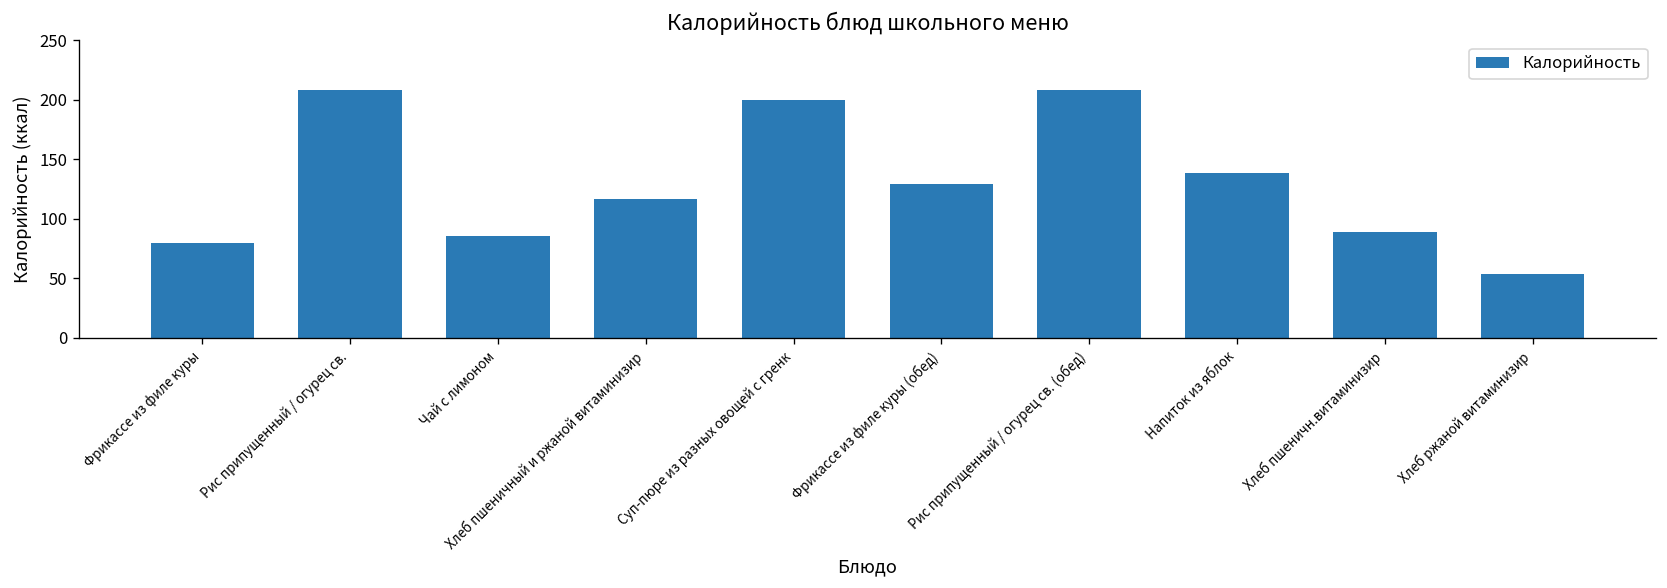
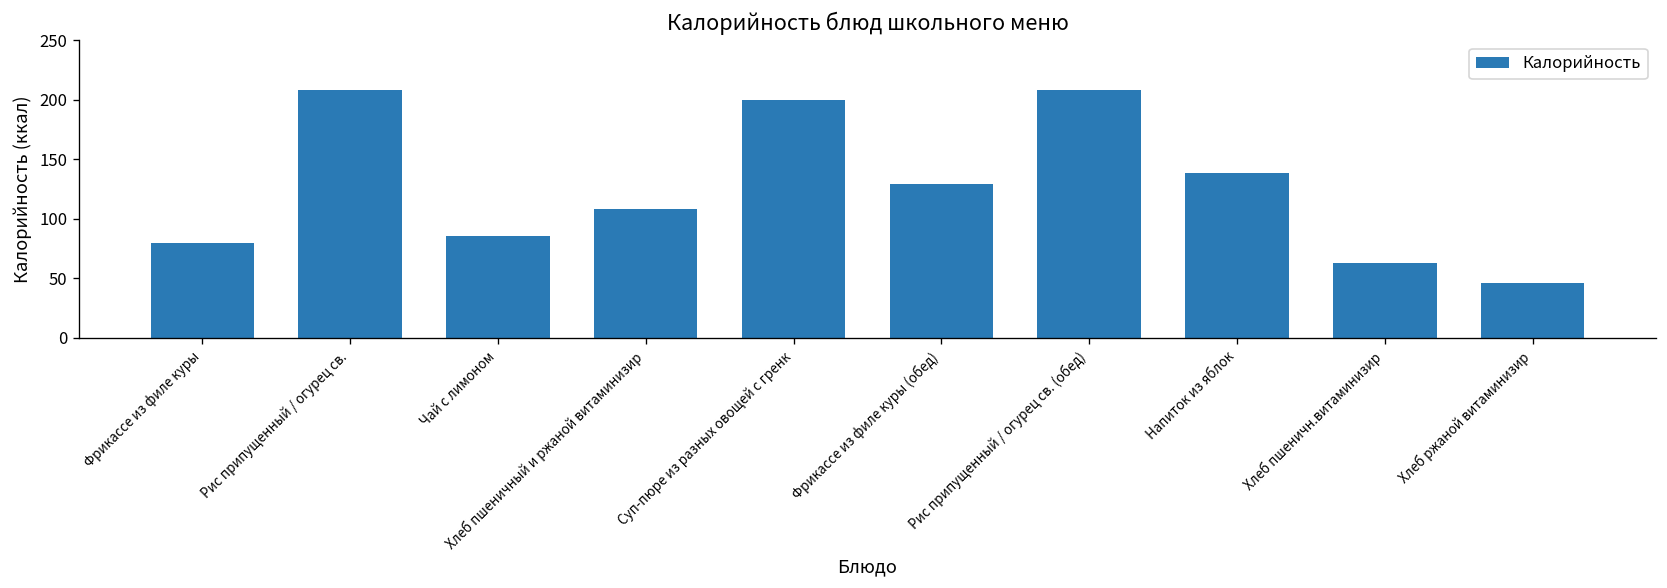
Хлеб пшеничный и ржаной витаминизир: 120 -> 110
Хлеб пшеничн.витаминизир: 90 -> 60
Хлеб ржаной витаминизир: 54 -> 46
